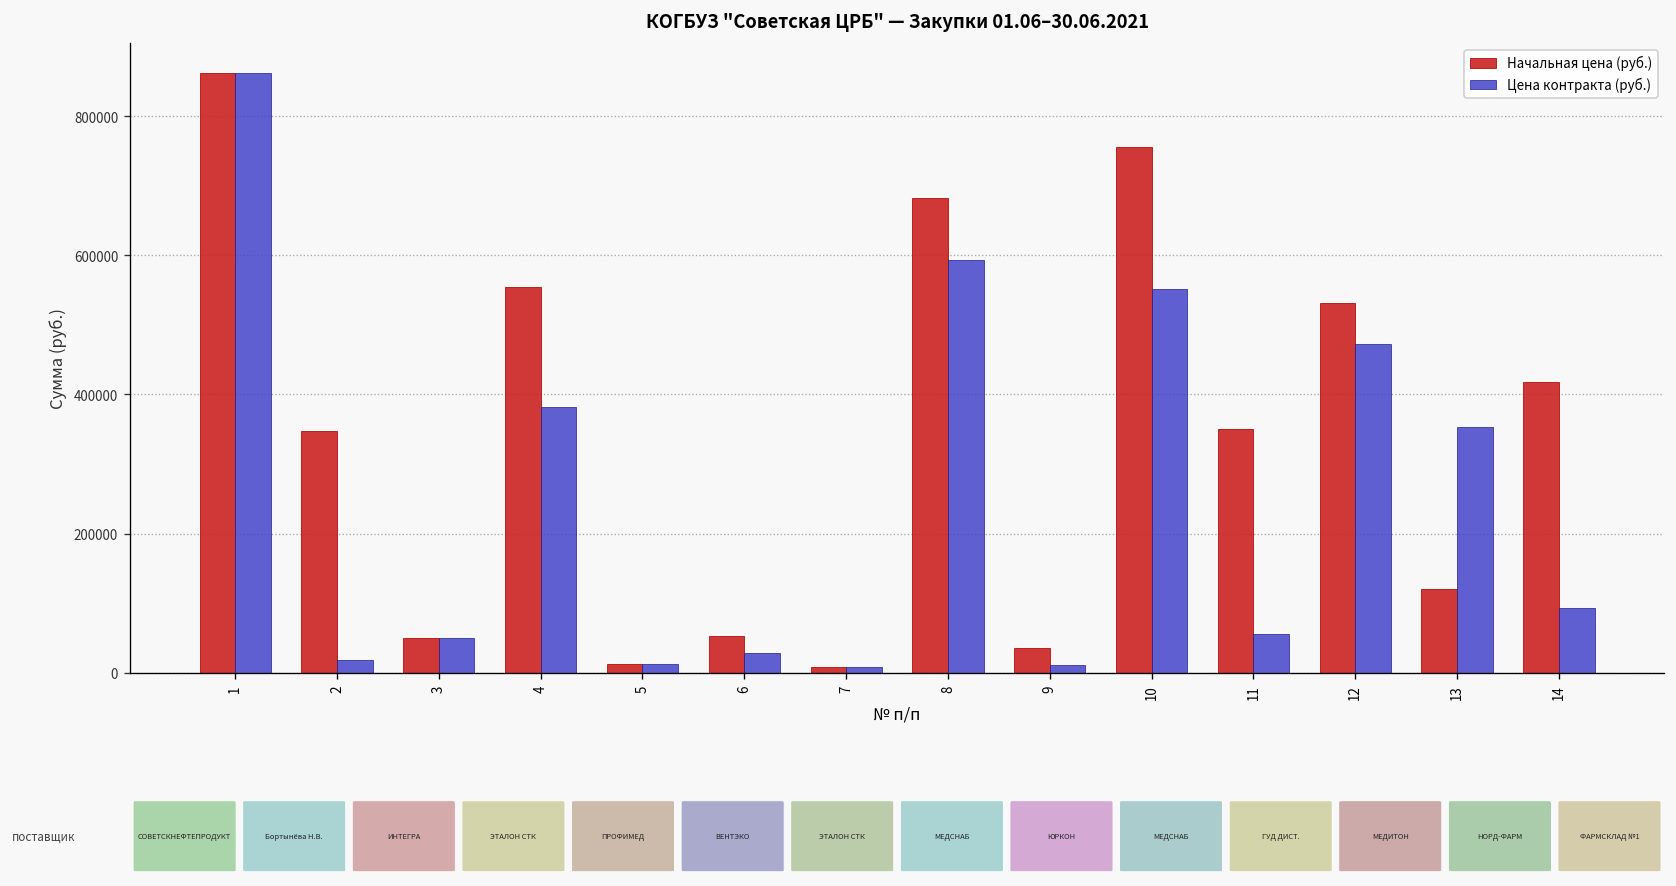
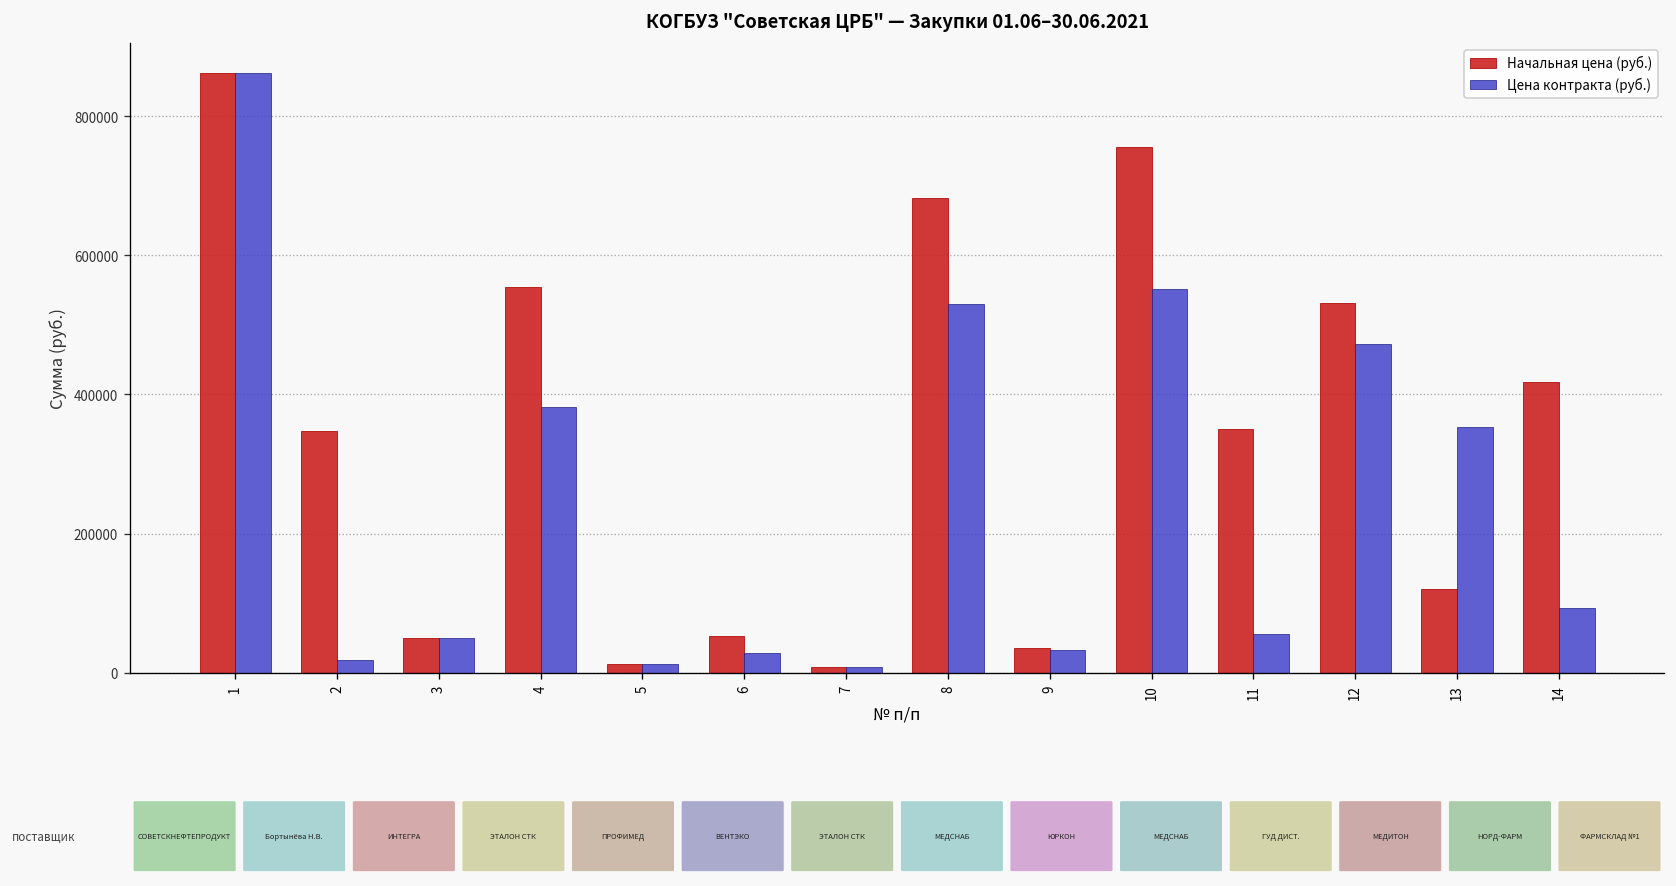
Цена контракта (руб.), 8: 590000 -> 530000
Цена контракта (руб.), 9: 10000 -> 30000
